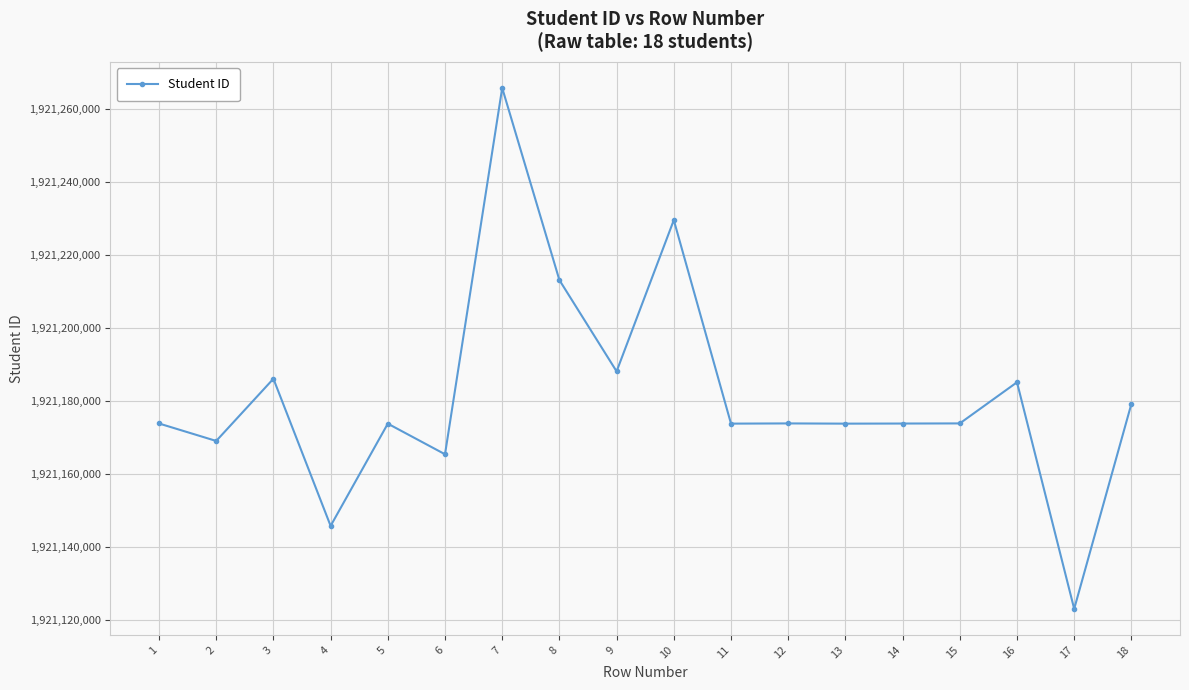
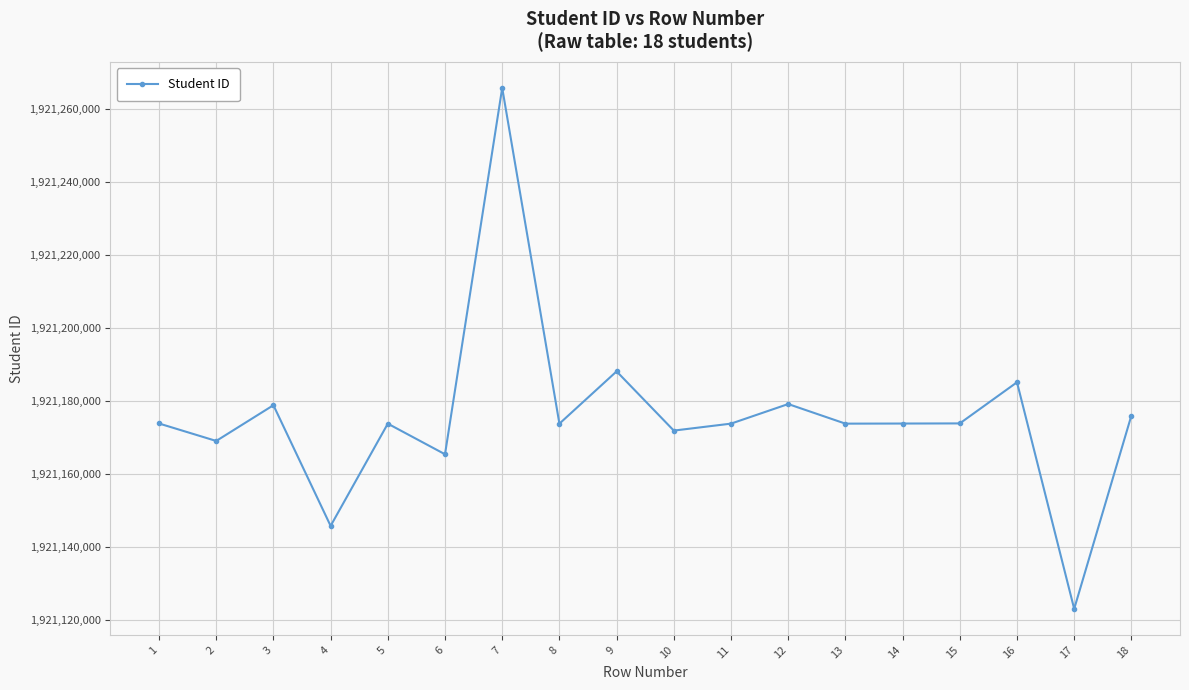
3: 1,921,186,000 -> 1,921,179,000
8: 1,921,213,000 -> 1,921,174,000
10: 1,921,230,000 -> 1,921,172,000
12: 1,921,174,000 -> 1,921,179,000
18: 1,921,179,000 -> 1,921,176,000
